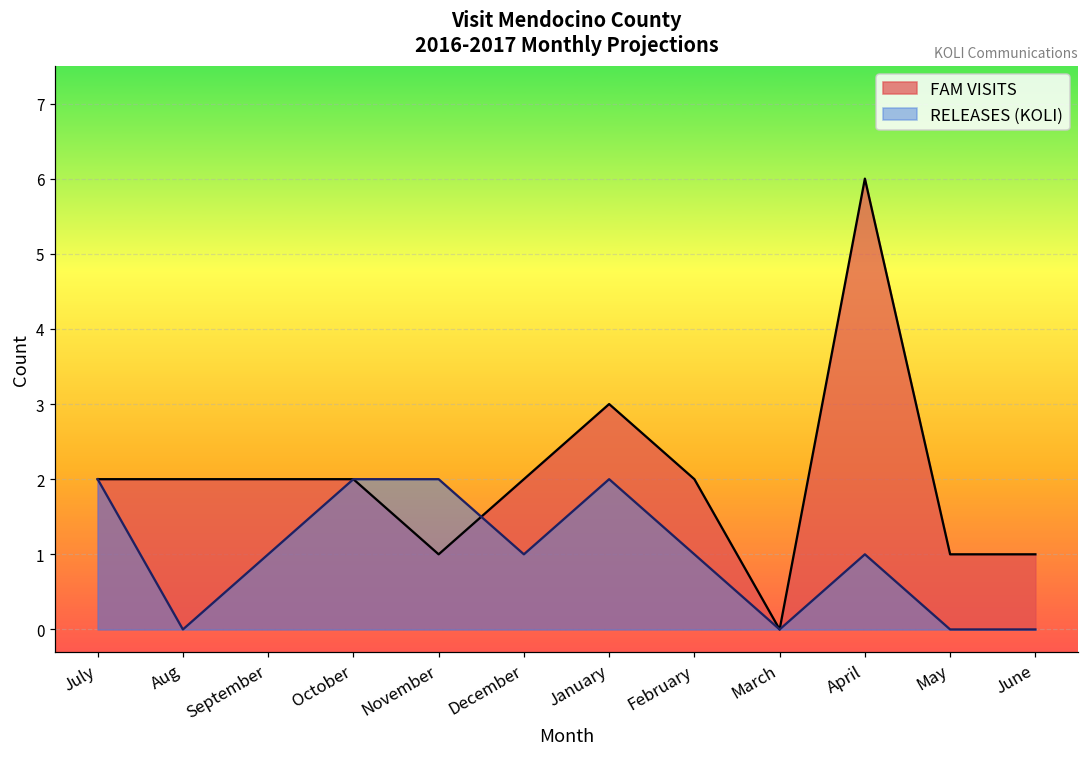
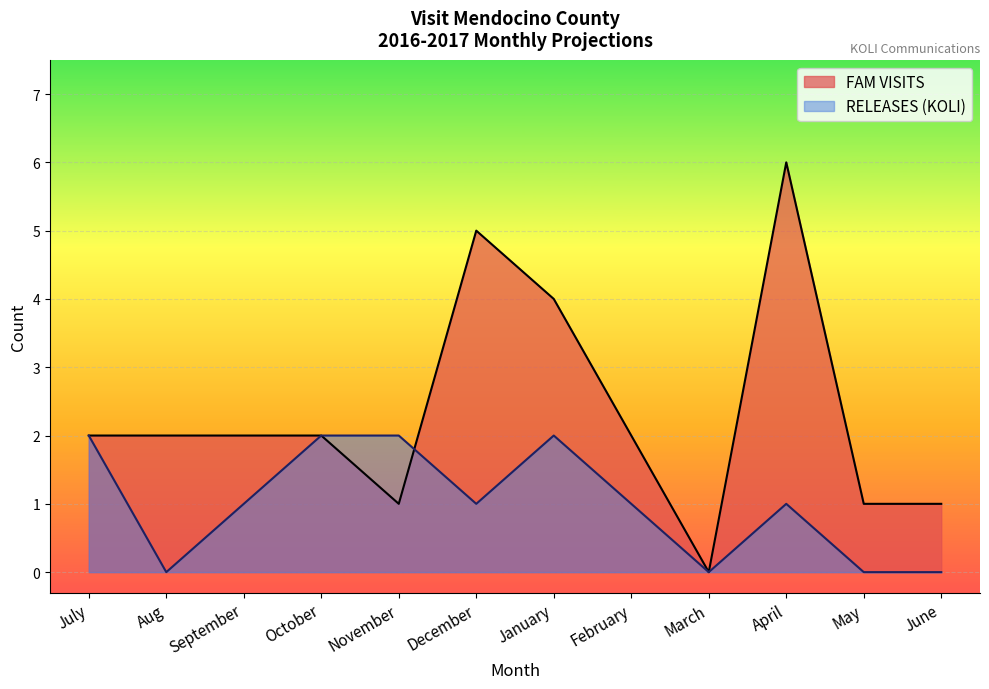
FAM VISITS, December: 2 -> 5
FAM VISITS, January: 3 -> 4
